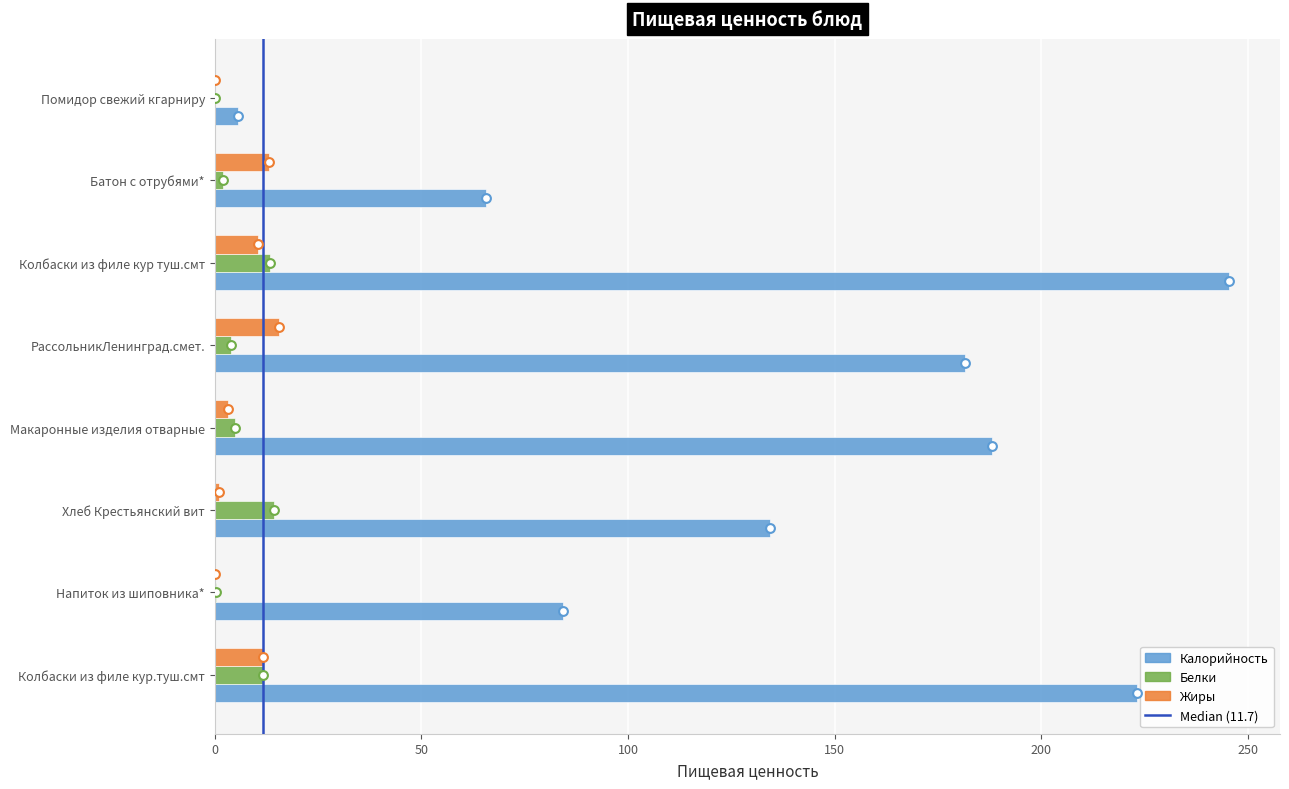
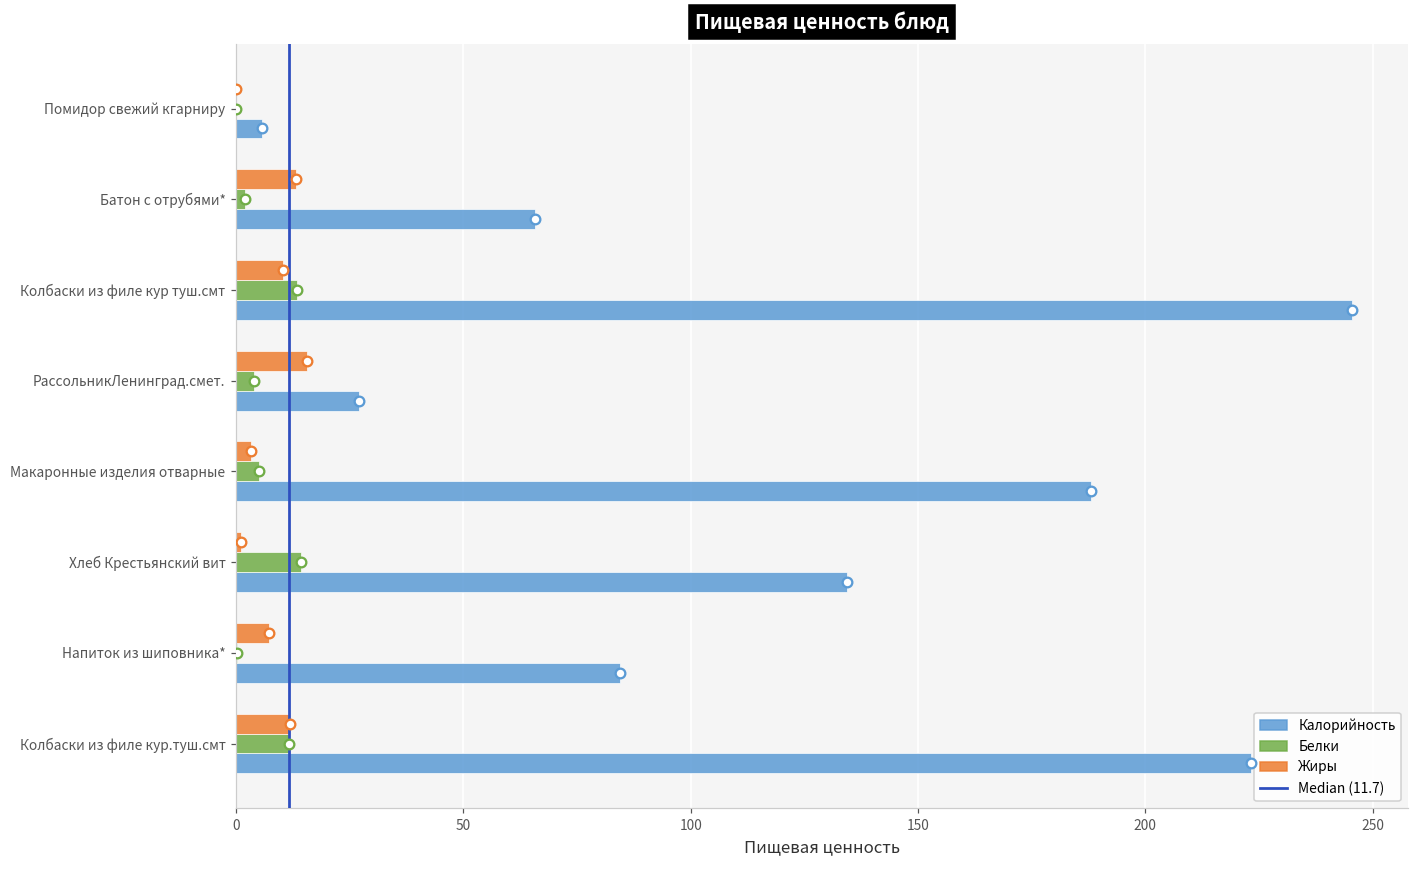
Калорийность, РассольникЛенинград.смет.: 182 -> 27
Жиры, Напиток из шиповника*: 0 -> 7
